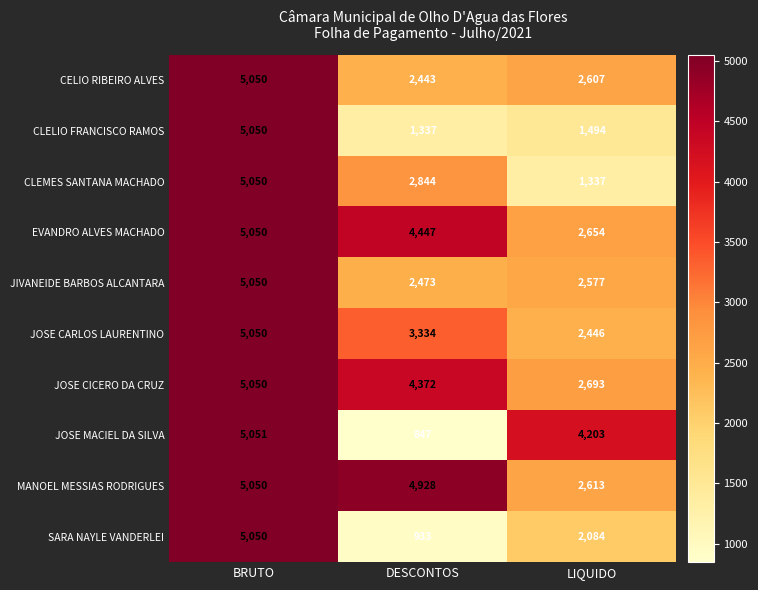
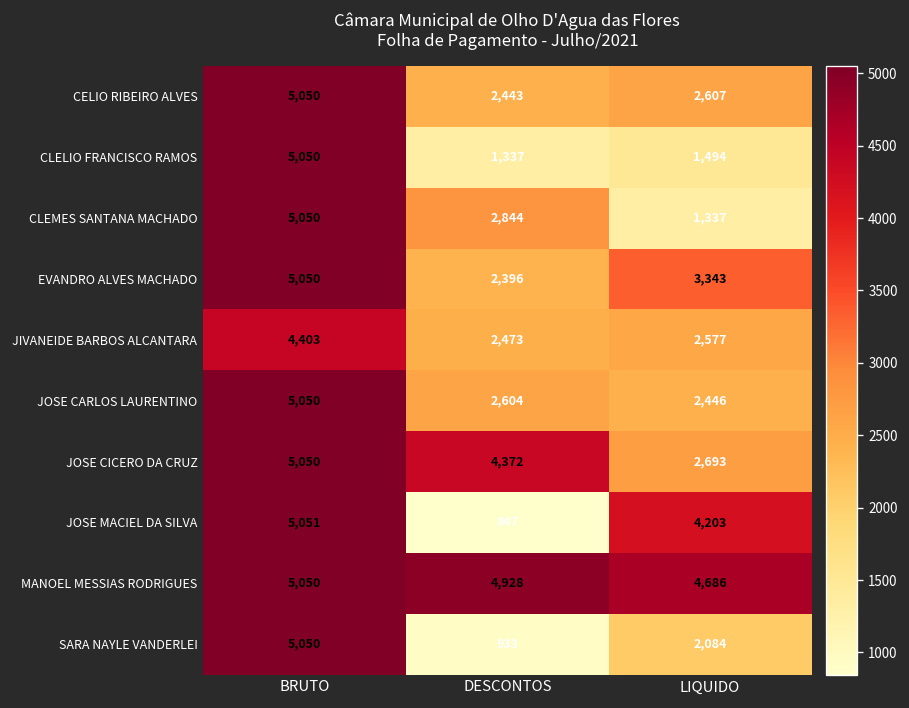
EVANDRO ALVES MACHADO, DESCONTOS: 4,447 -> 2,396
EVANDRO ALVES MACHADO, LIQUIDO: 2,654 -> 3,343
JIVANEIDE BARBOS ALCANTARA, BRUTO: 5,050 -> 4,403
JOSE CARLOS LAURENTINO, DESCONTOS: 3,334 -> 2,604
MANOEL MESSIAS RODRIGUES, LIQUIDO: 2,613 -> 4,686
